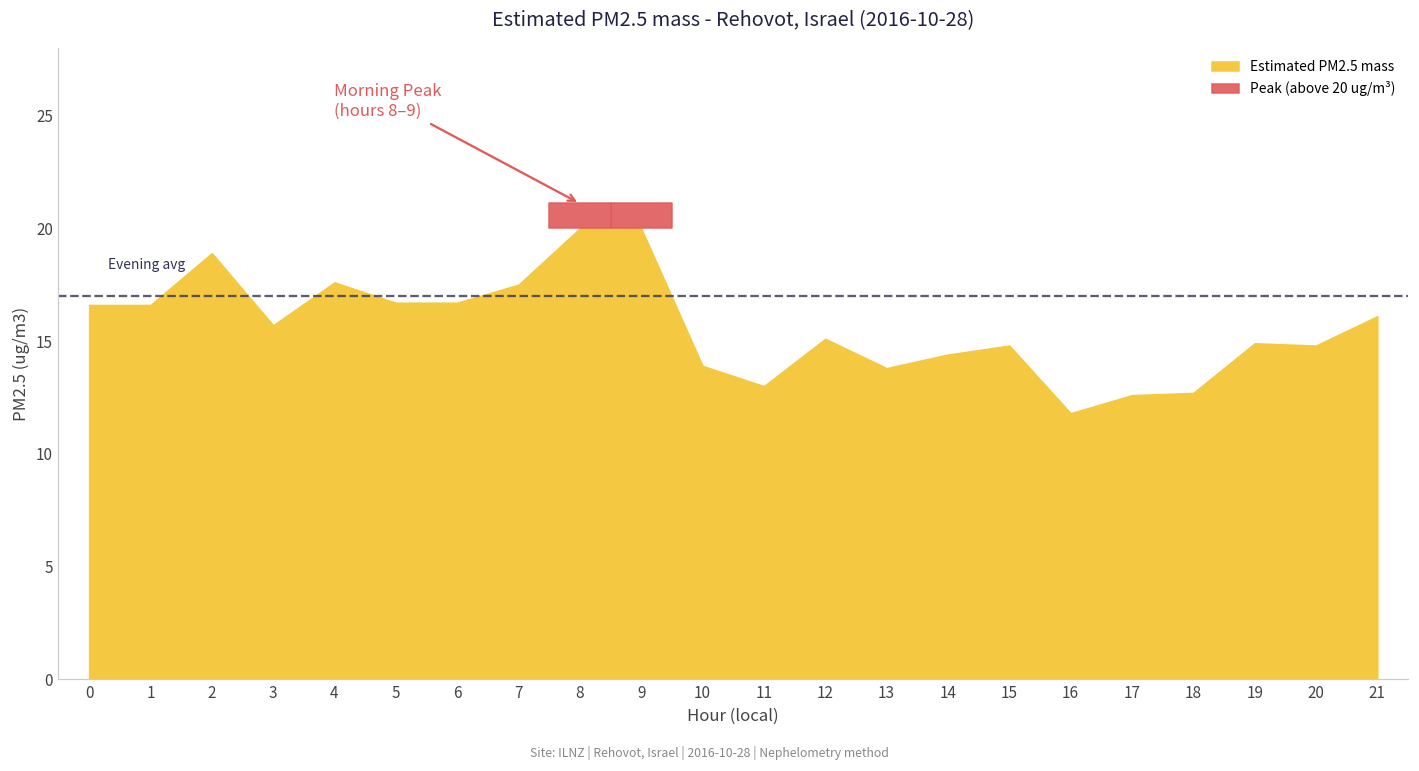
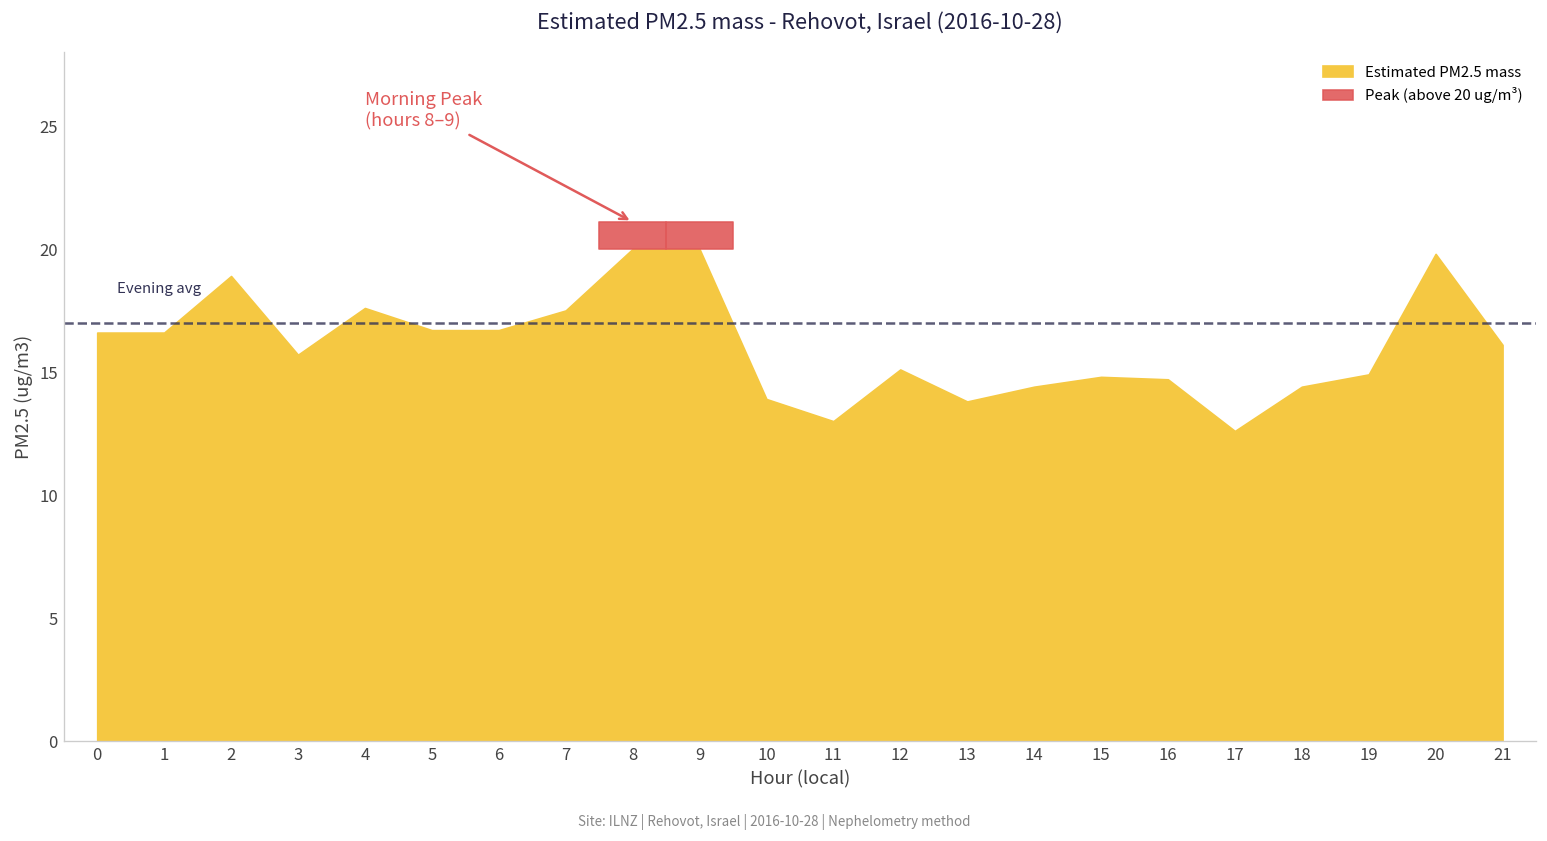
Estimated PM2.5 mass, 16: 11.8 -> 14.7
Estimated PM2.5 mass, 18: 12.7 -> 14.4
Estimated PM2.5 mass, 20: 14.8 -> 19.8
